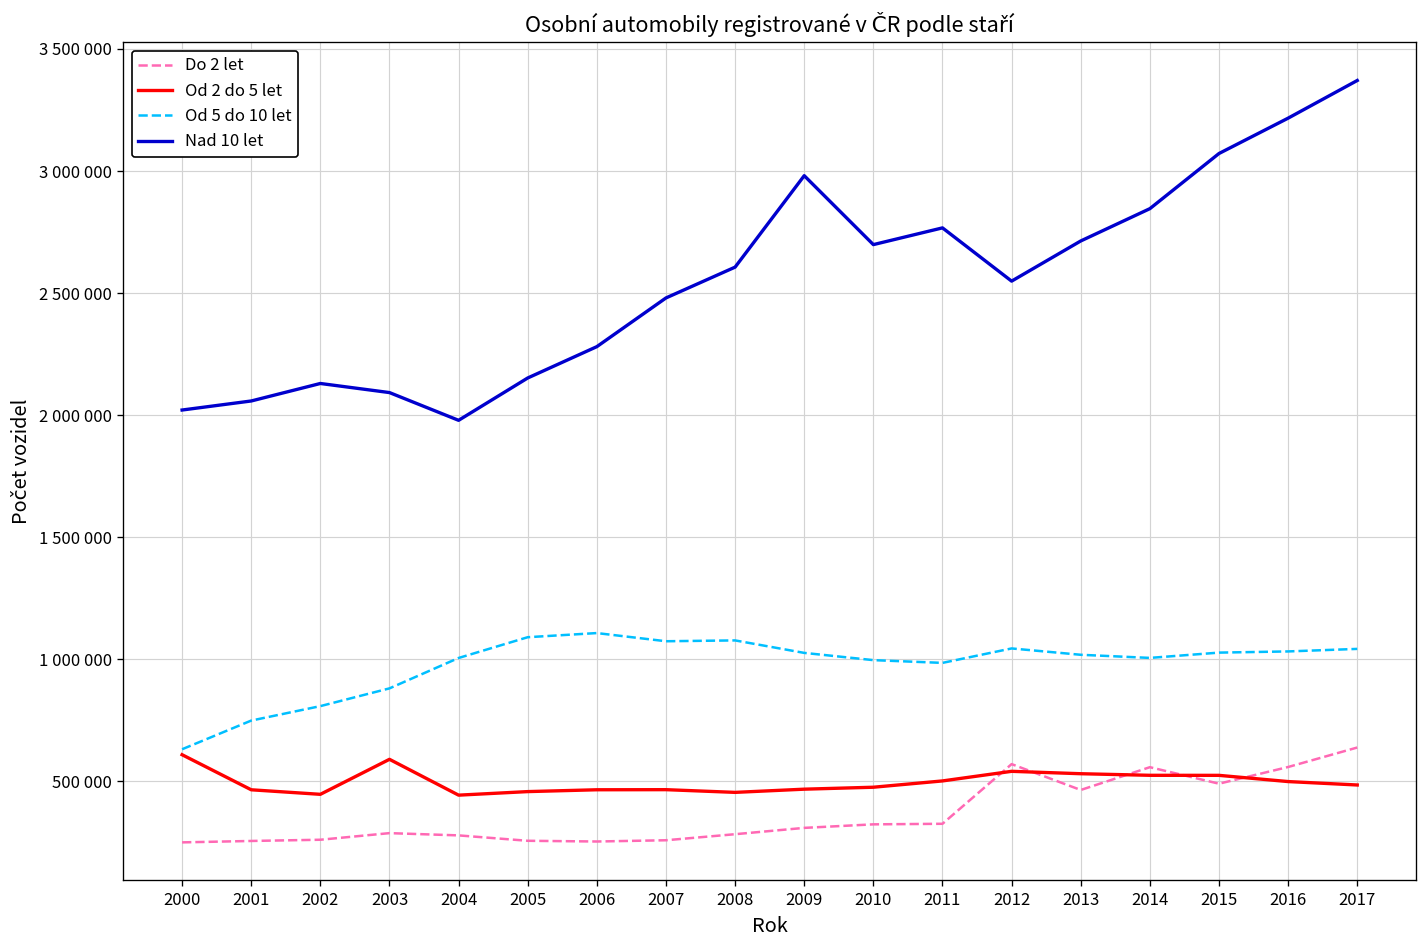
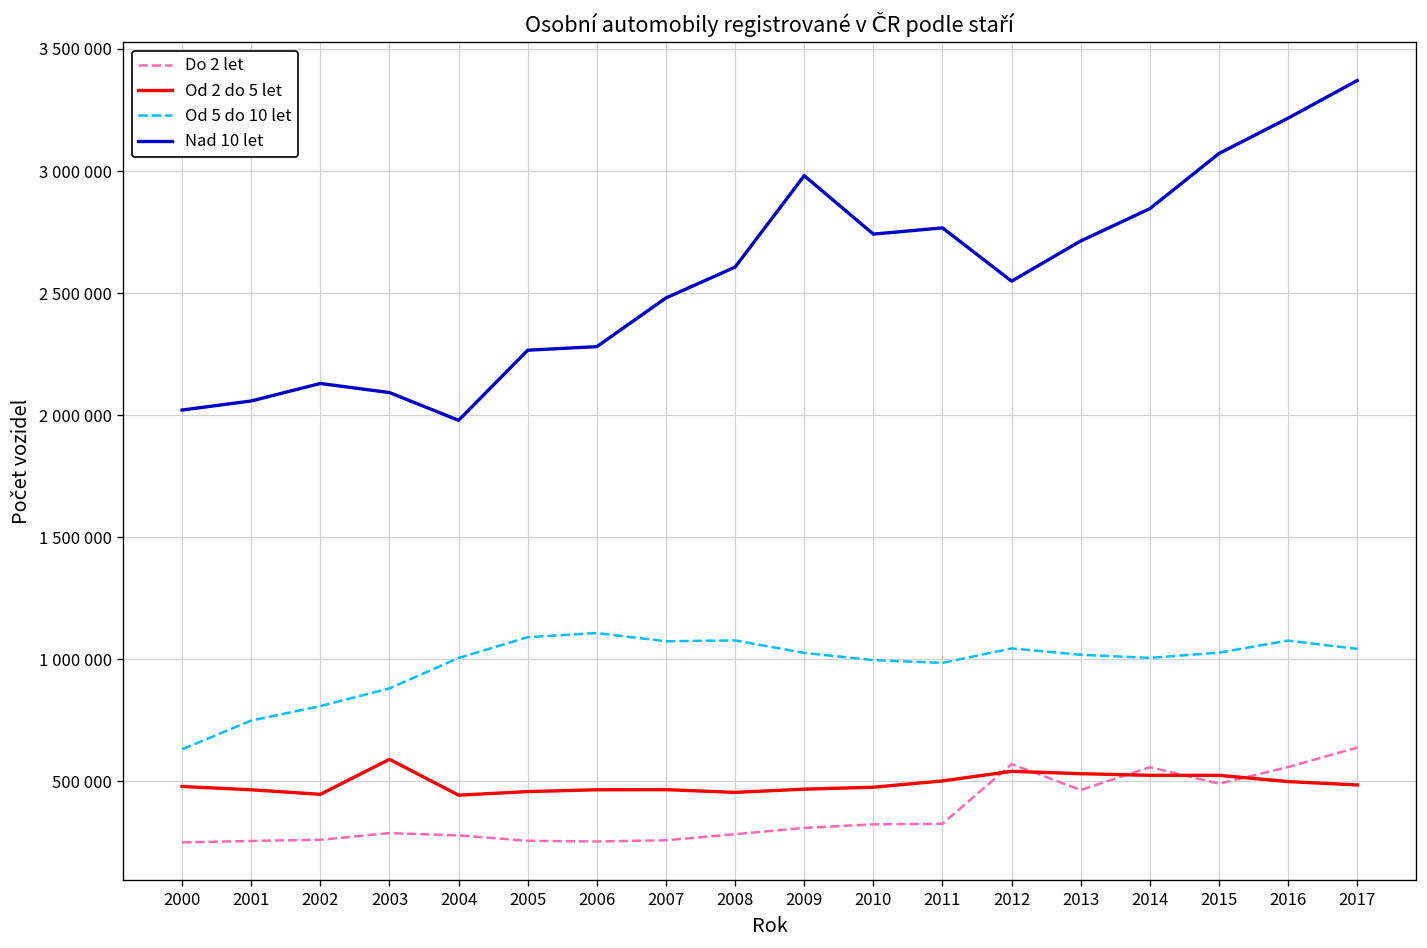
Od 2 do 5 let, 2000: 610000 -> 480000
Nad 10 let, 2005: 2150000 -> 2270000
Nad 10 let, 2010: 2700000 -> 2740000
Od 5 do 10 let, 2016: 1030000 -> 1080000
